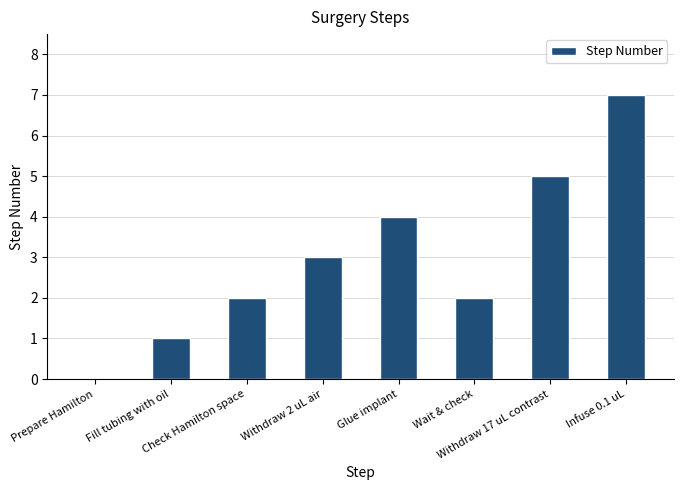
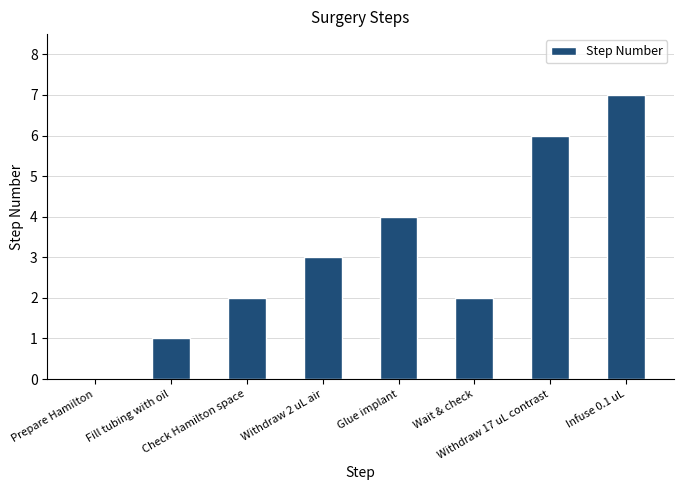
Withdraw 17 uL contrast: 5 -> 6
